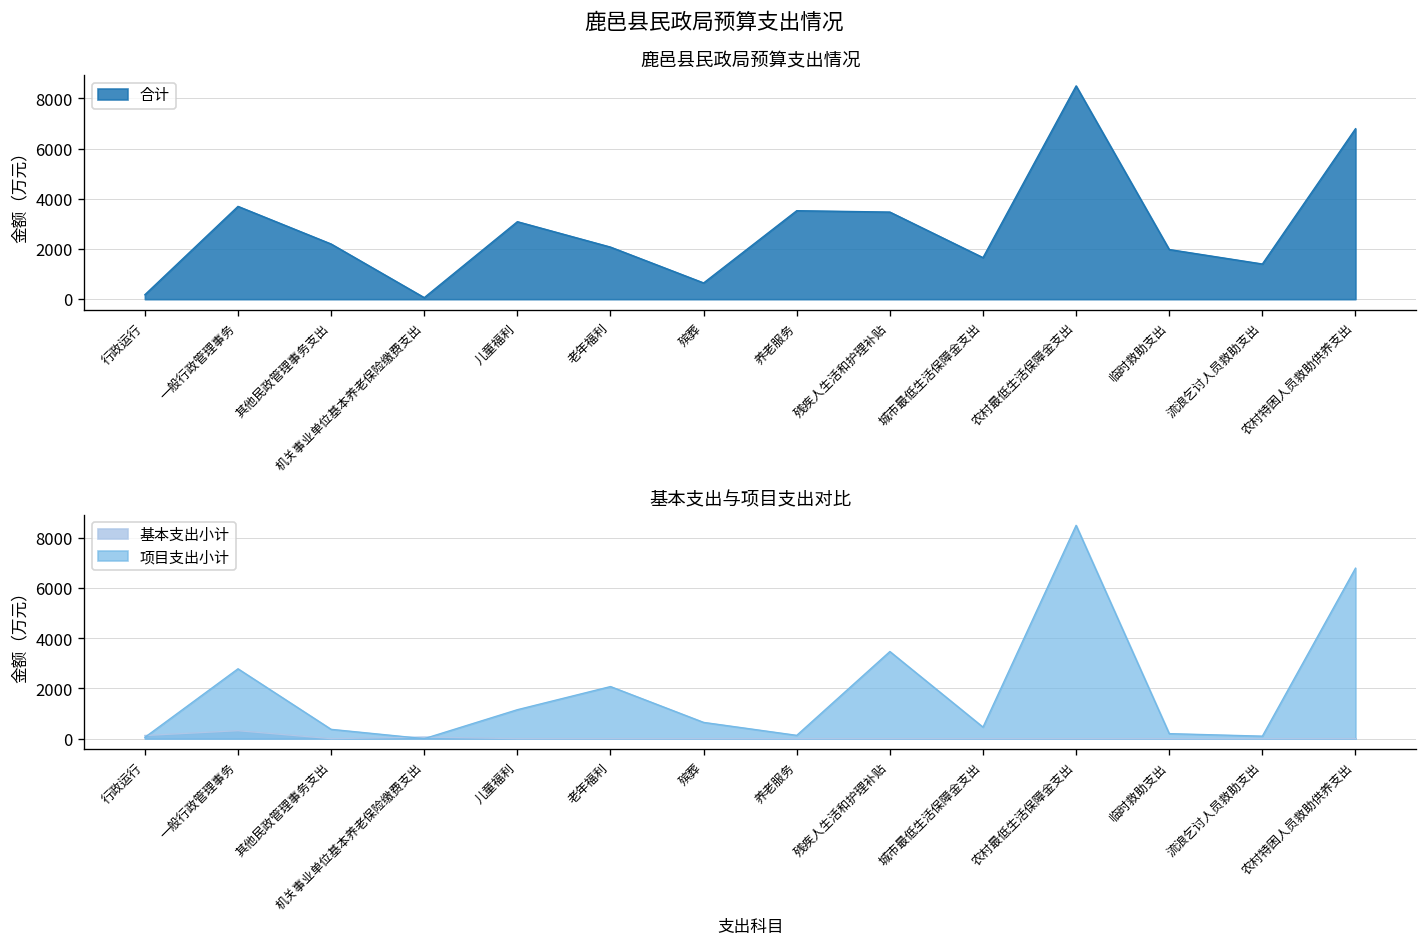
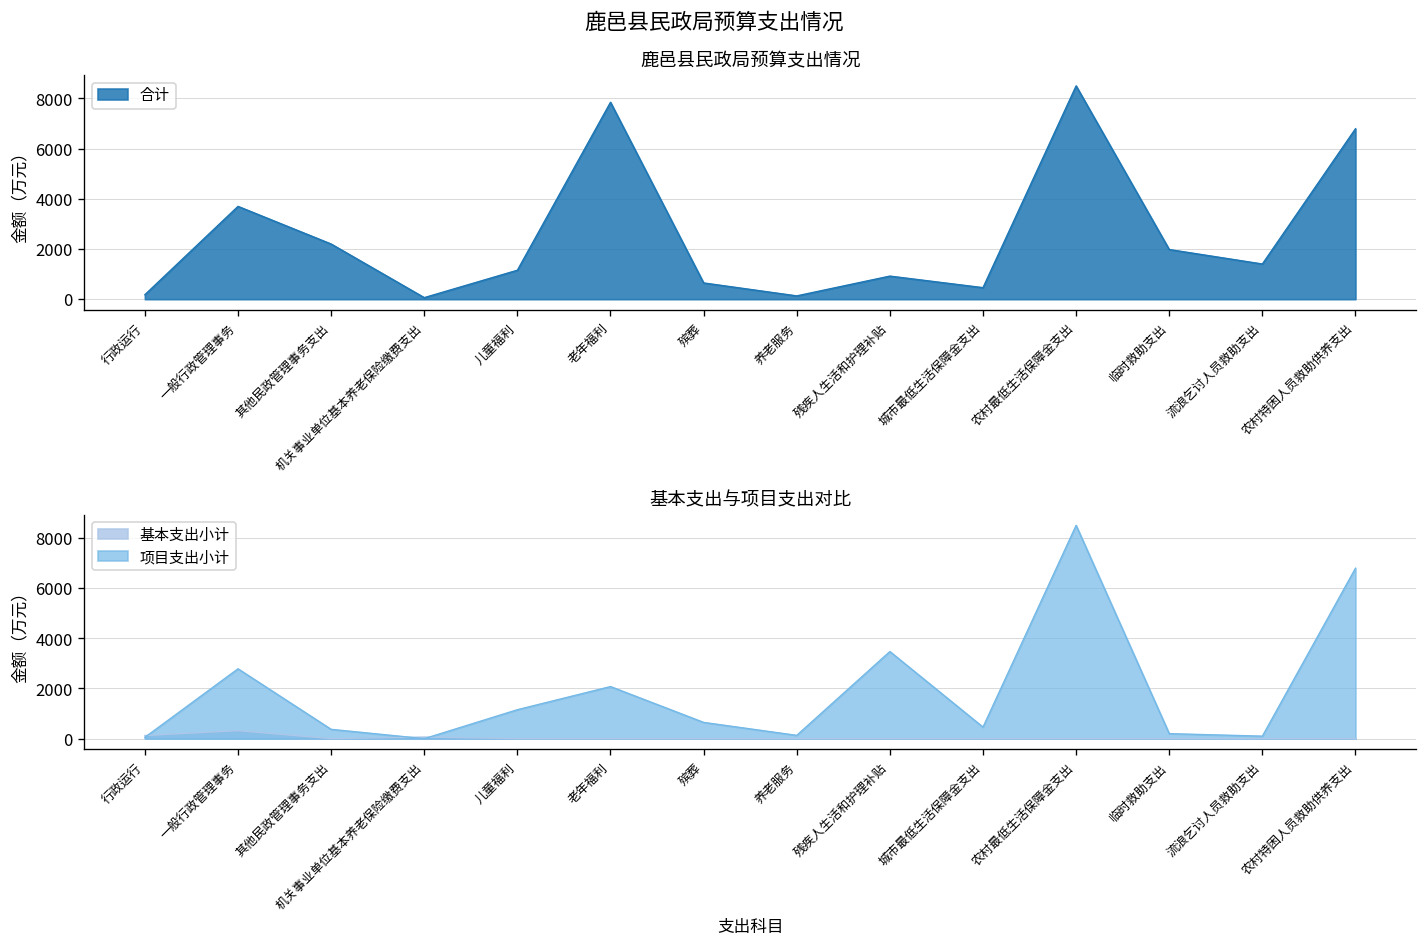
鹿邑县民政局预算支出情况, 儿童福利: 3100 -> 1200
鹿邑县民政局预算支出情况, 老年福利: 2100 -> 7800
鹿邑县民政局预算支出情况, 养老服务: 3500 -> 100
鹿邑县民政局预算支出情况, 残疾人生活和护理补贴: 3500 -> 900
鹿邑县民政局预算支出情况, 城市最低生活保障金支出: 1700 -> 500
